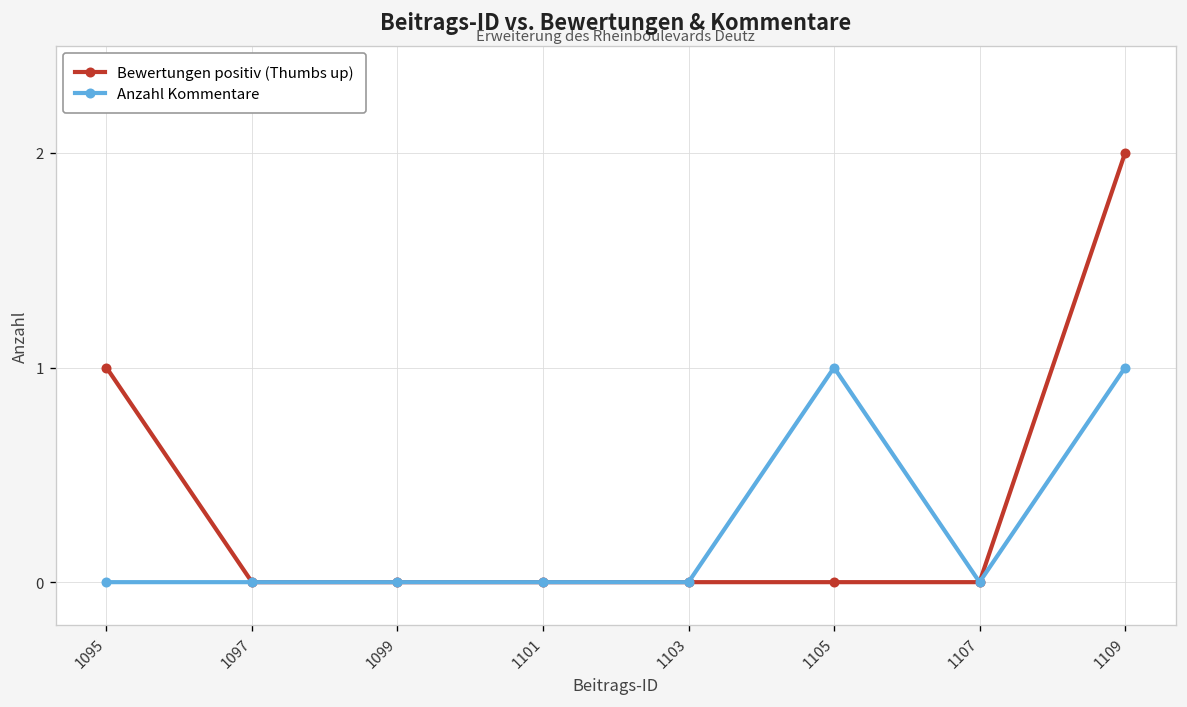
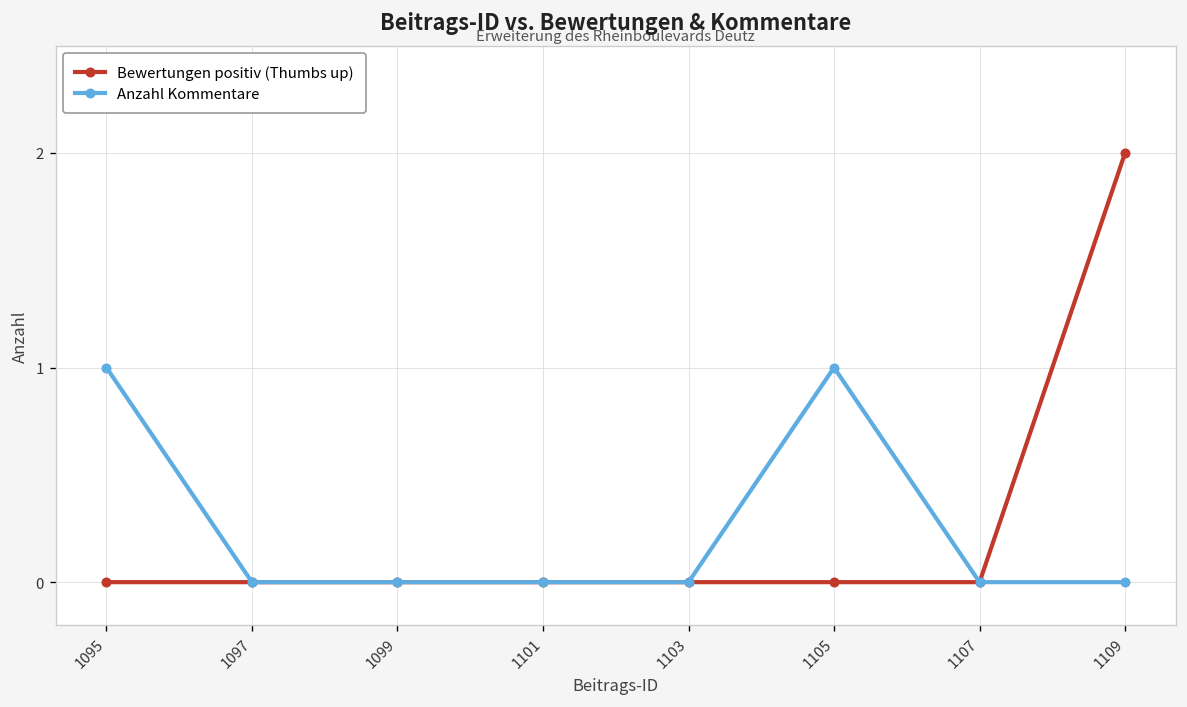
Bewertungen positiv (Thumbs up), 1095: 1 -> 0
Anzahl Kommentare, 1095: 0 -> 1
Anzahl Kommentare, 1109: 1 -> 0
